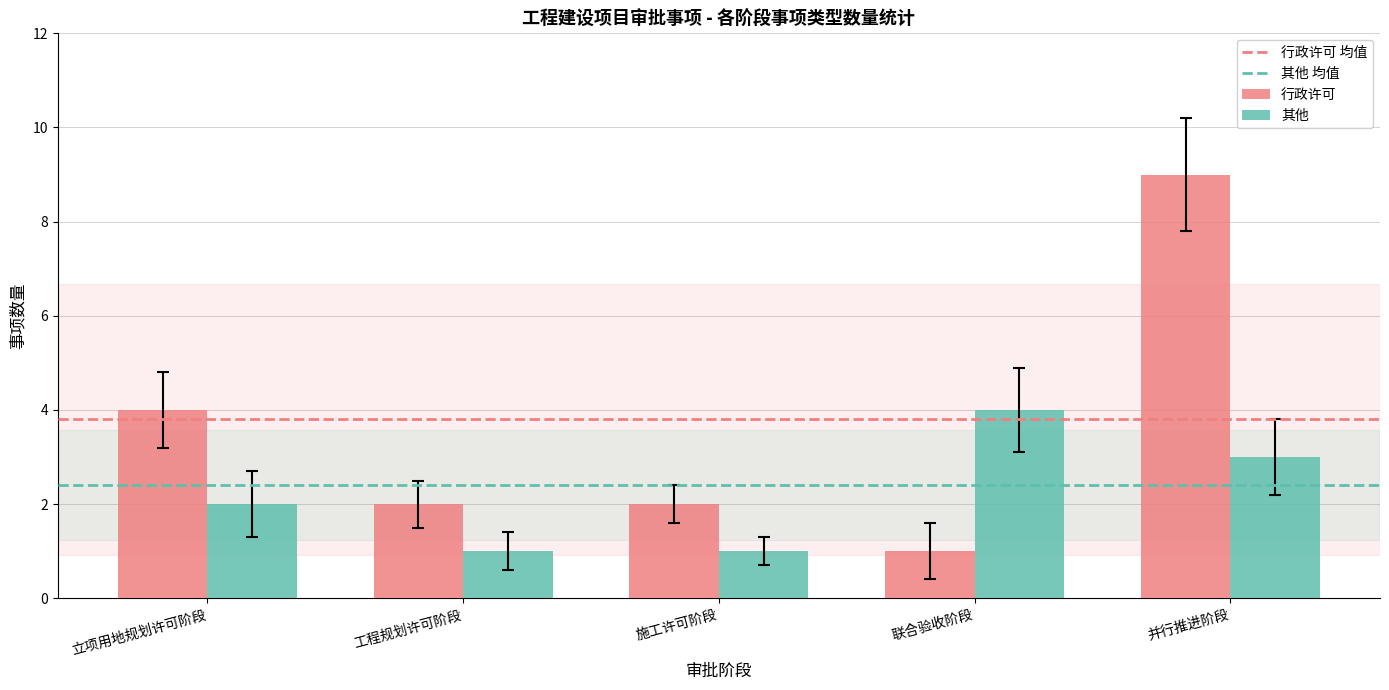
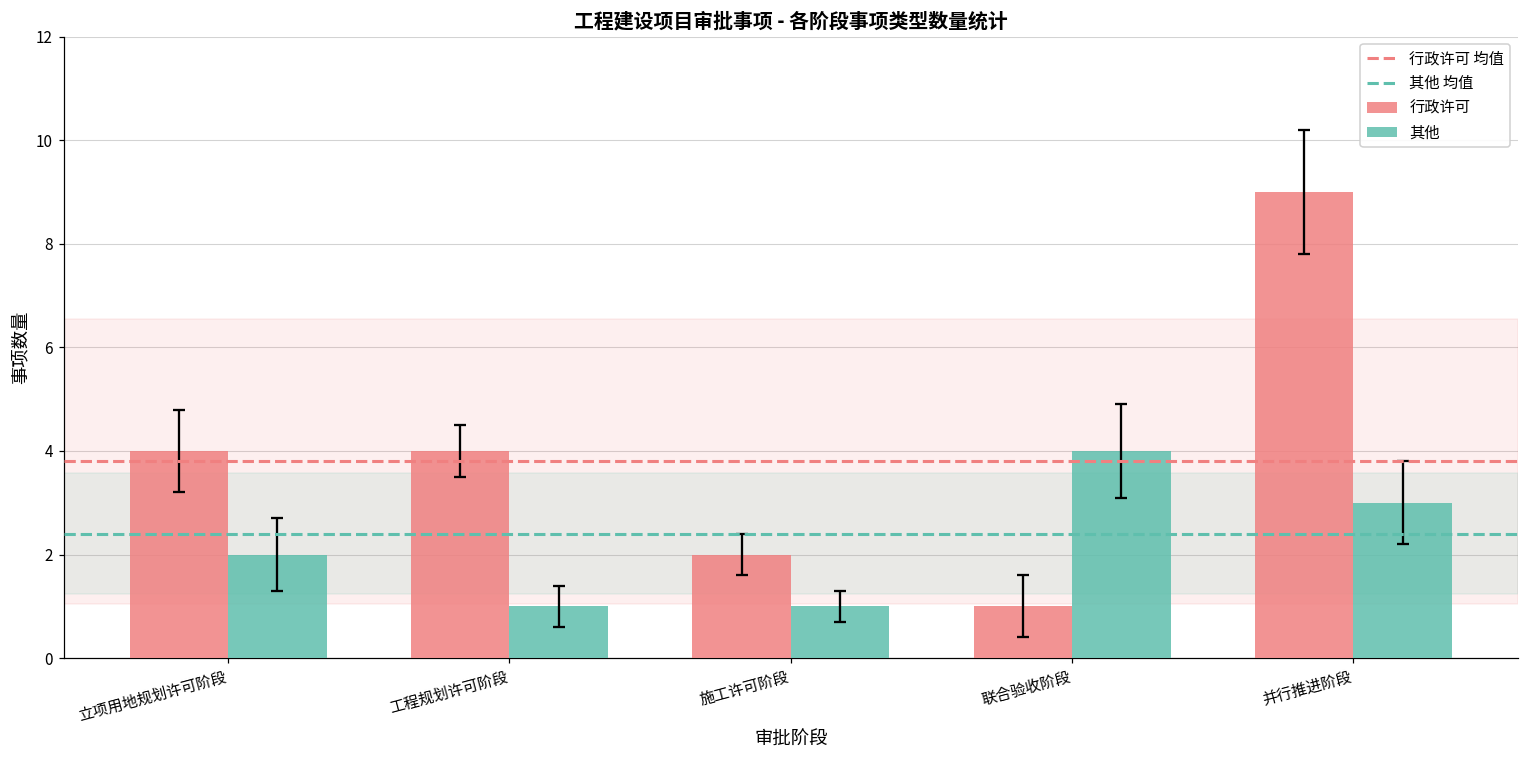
行政许可, 工程规划许可阶段: 2 -> 4
